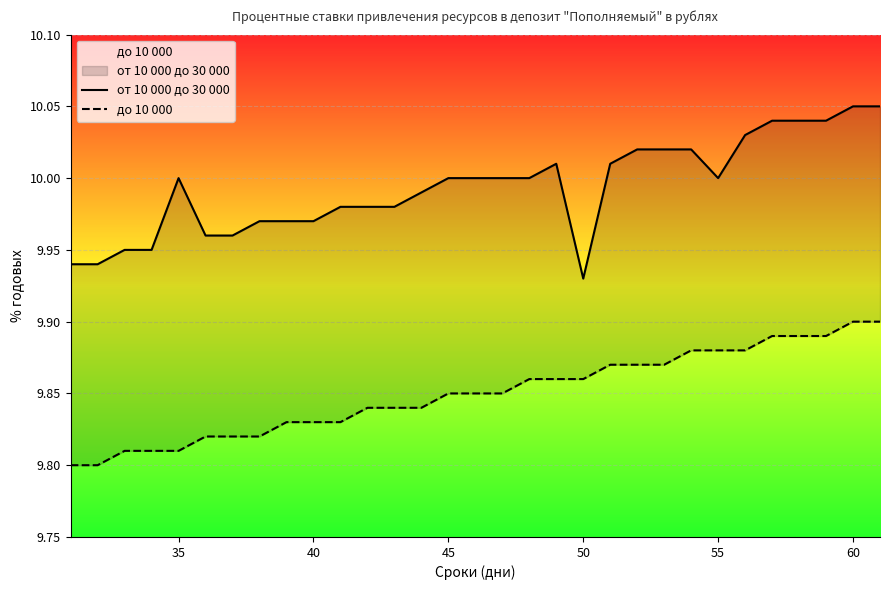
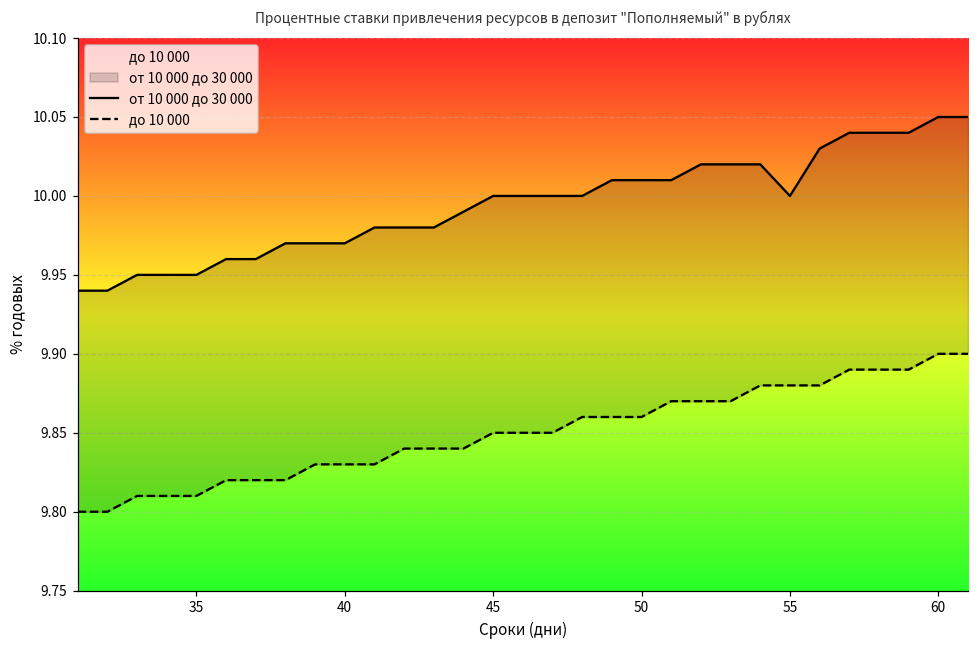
от 10 000 до 30 000, 35: 10.00 -> 9.95
от 10 000 до 30 000, 50: 9.93 -> 10.01
